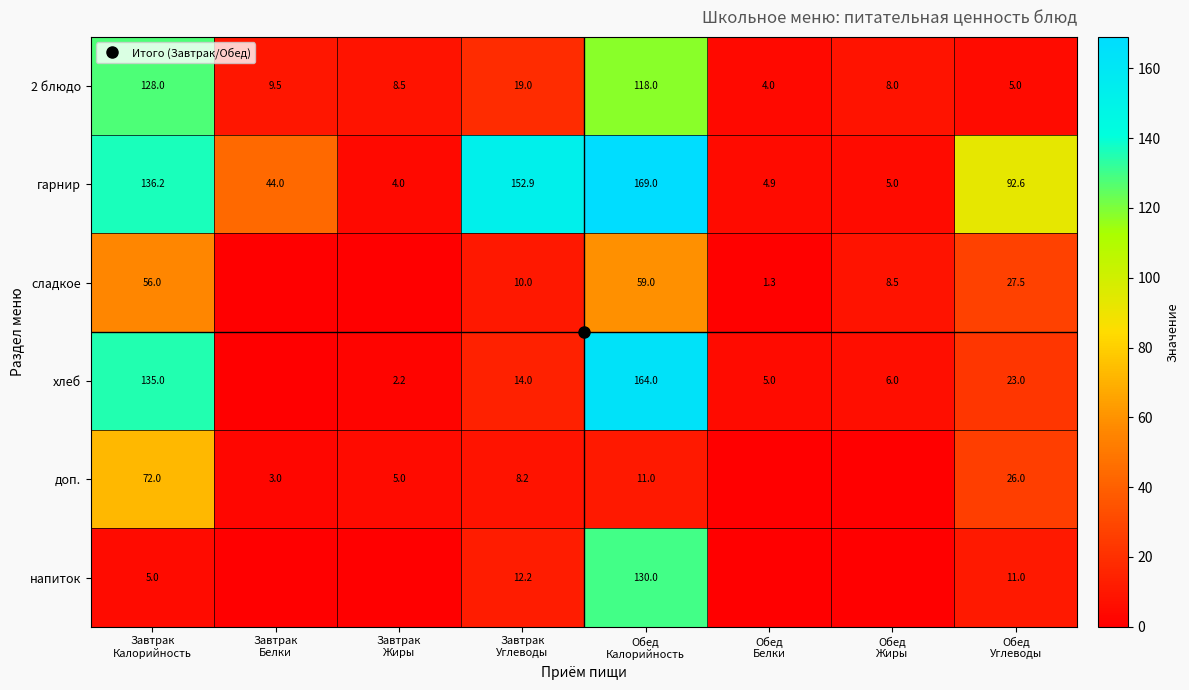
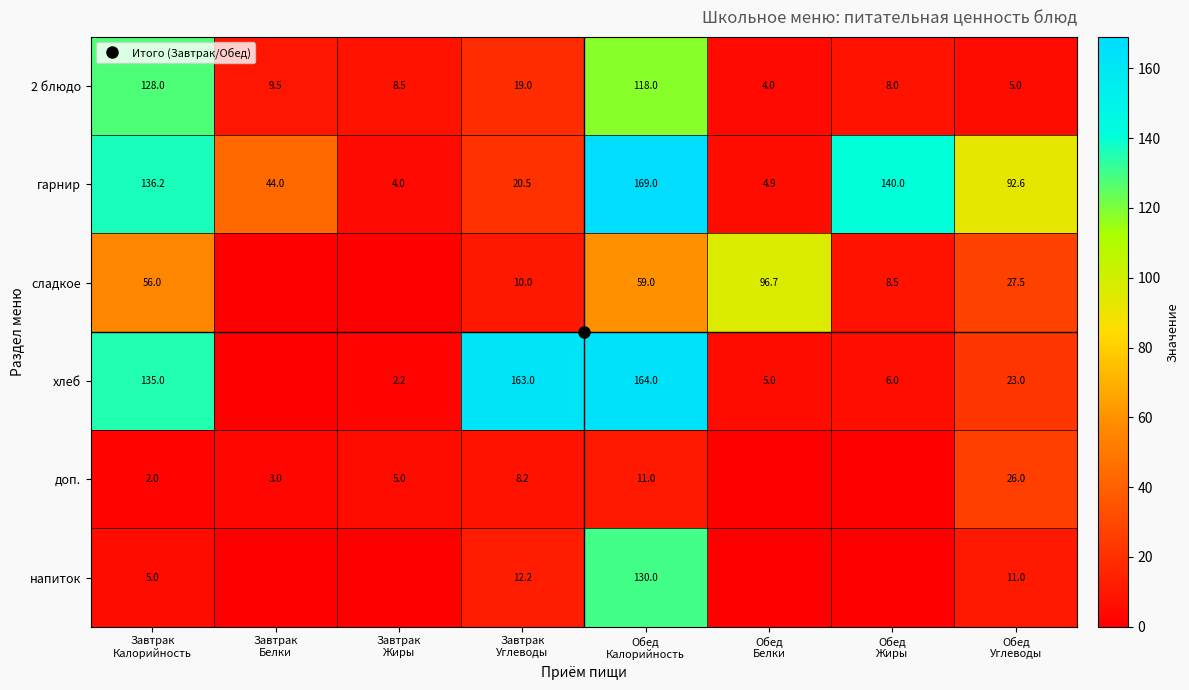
гарнир, Завтрак Углеводы: 152.9 -> 20.5
гарнир, Обед Жиры: 5.0 -> 140.0
сладкое, Обед Белки: 1.3 -> 96.7
хлеб, Завтрак Углеводы: 14.0 -> 163.0
доп., Завтрак Калорийность: 72.0 -> 2.0
